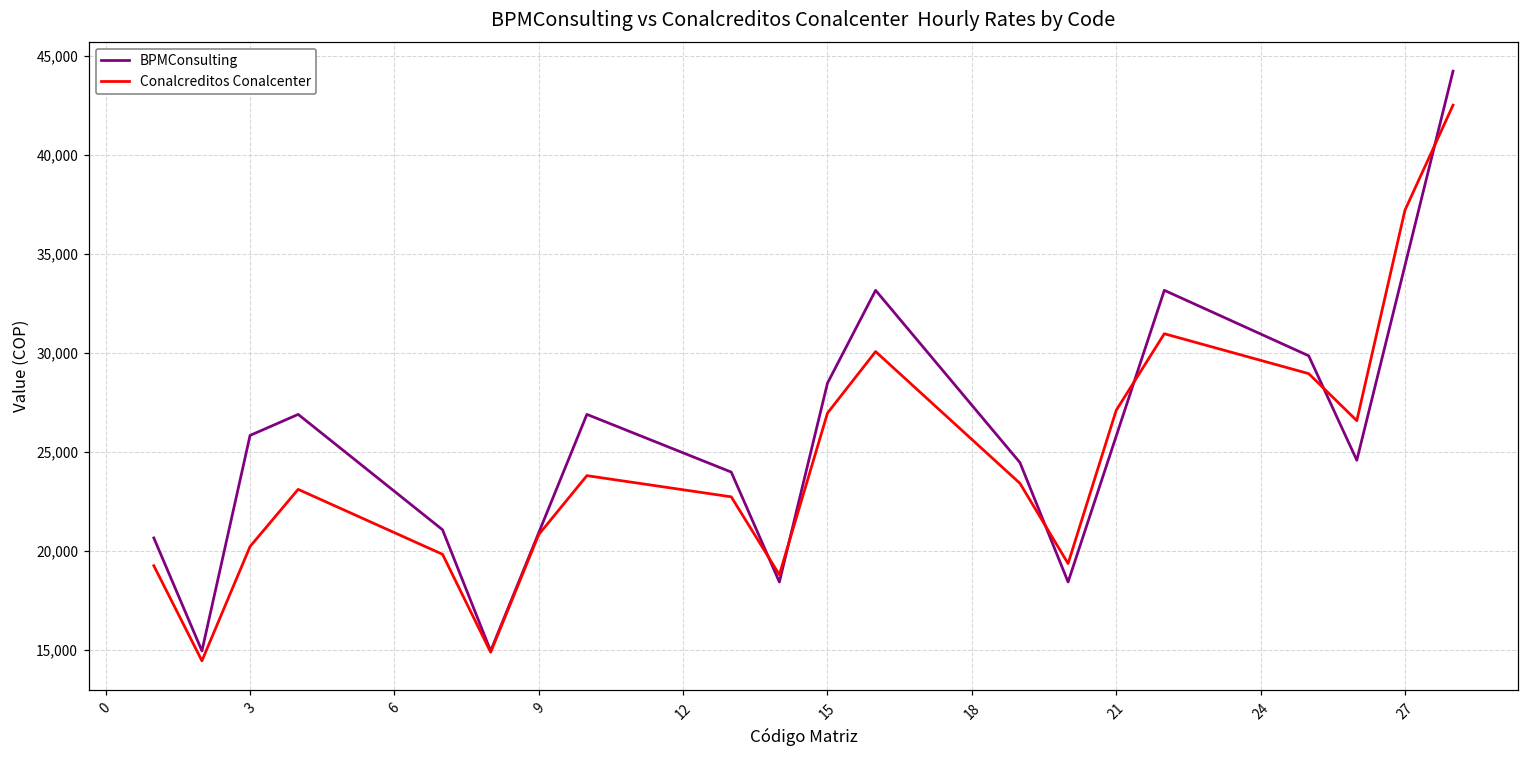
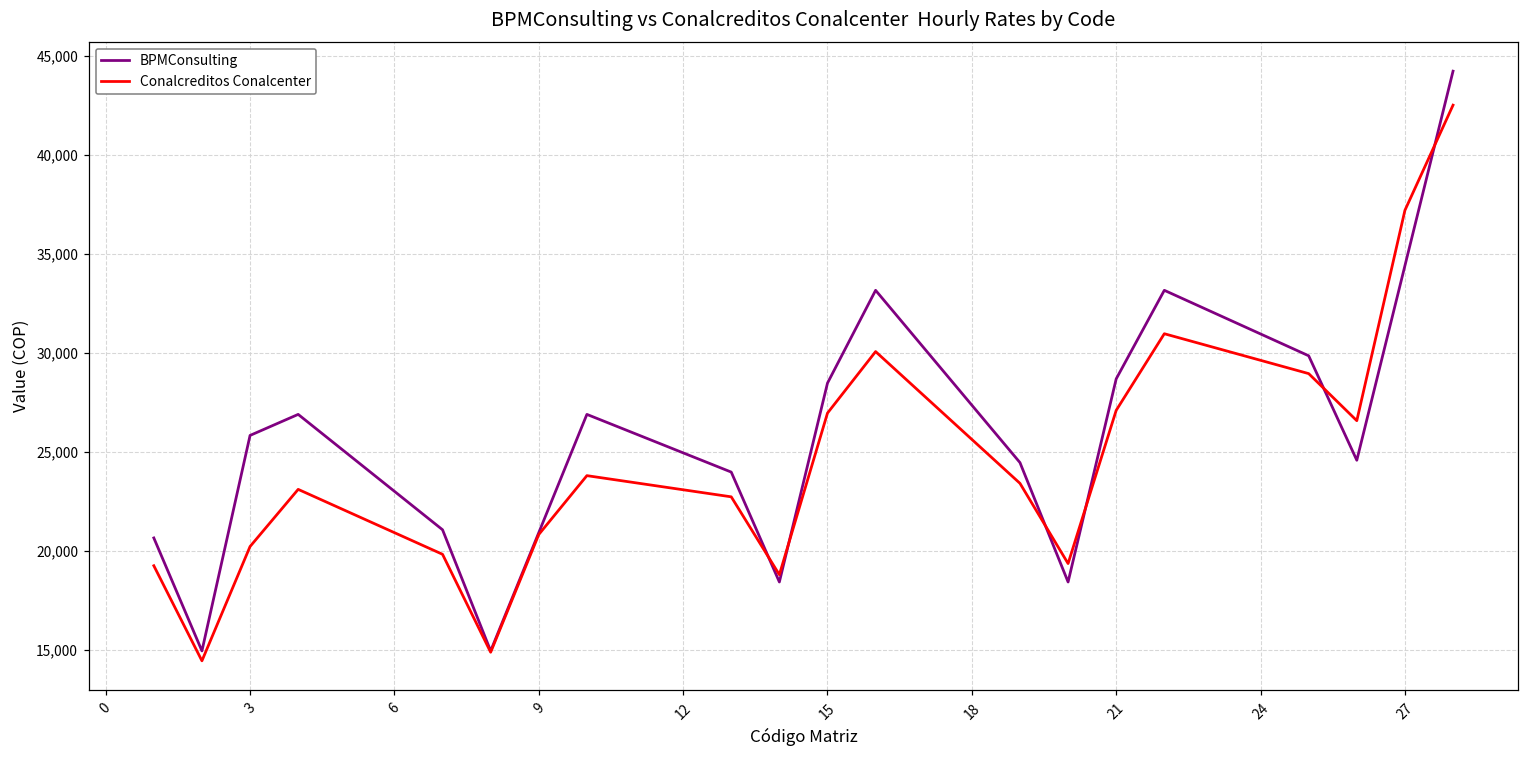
BPMConsulting, 21: 25,800 -> 28,700
